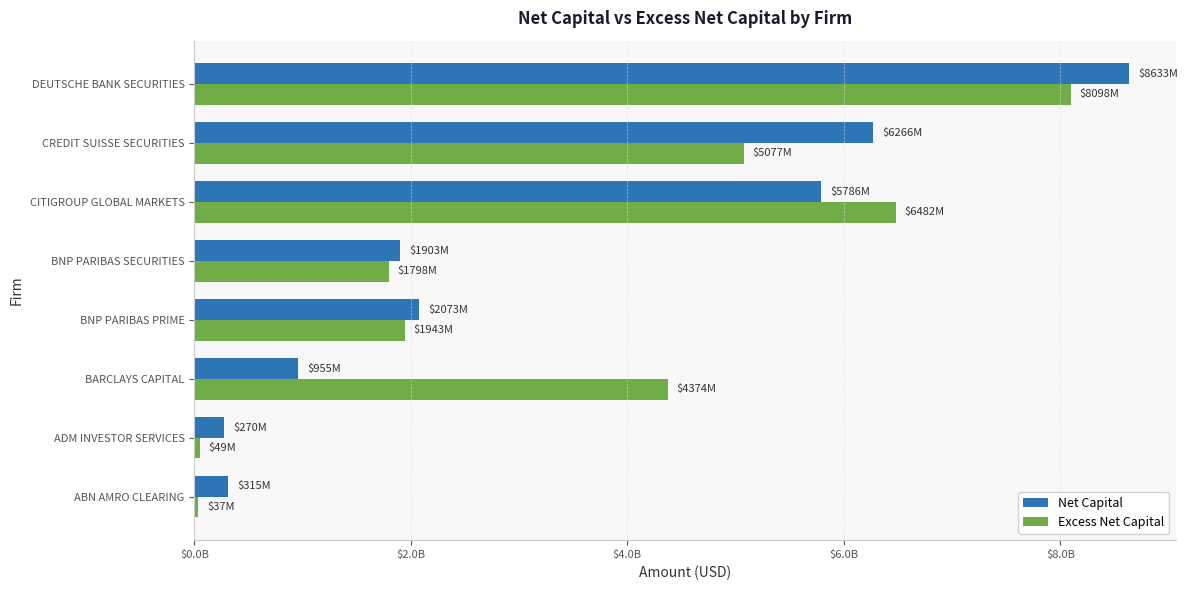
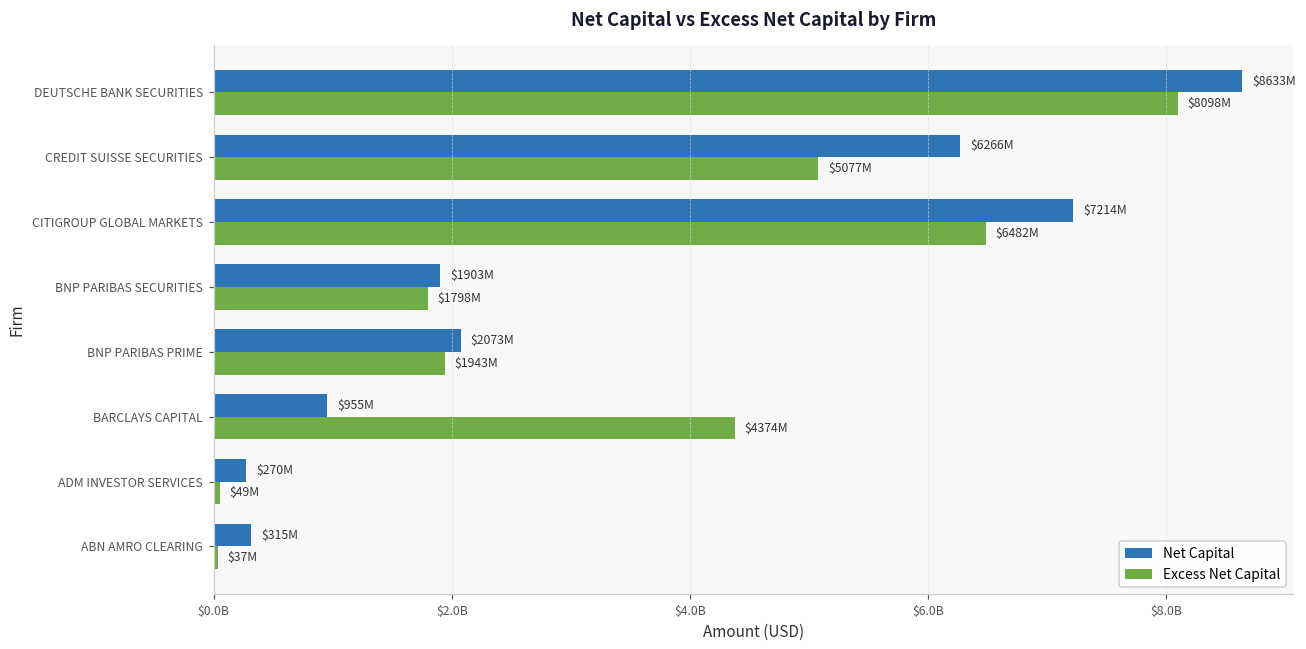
Net Capital, CITIGROUP GLOBAL MARKETS: $5786M -> $7214M
